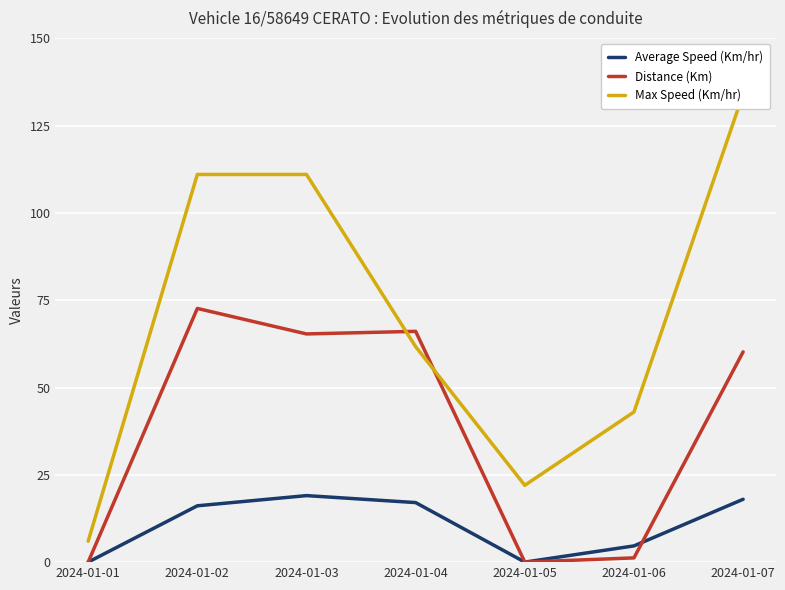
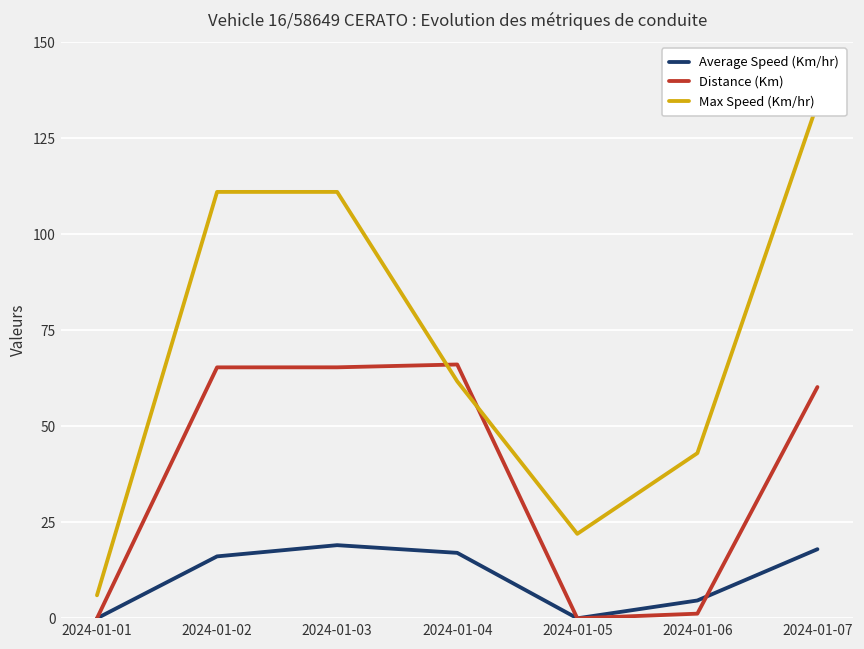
Distance (Km), 2024-01-02: 73 -> 65
